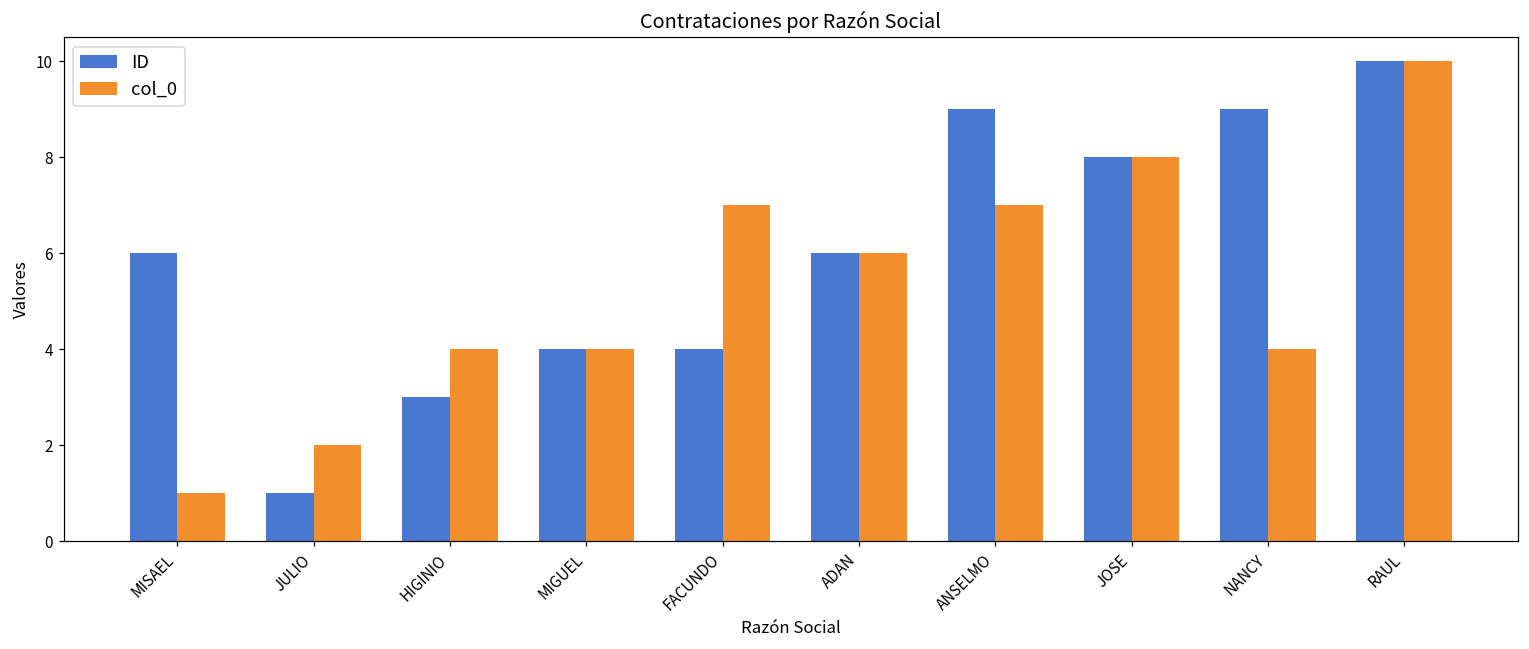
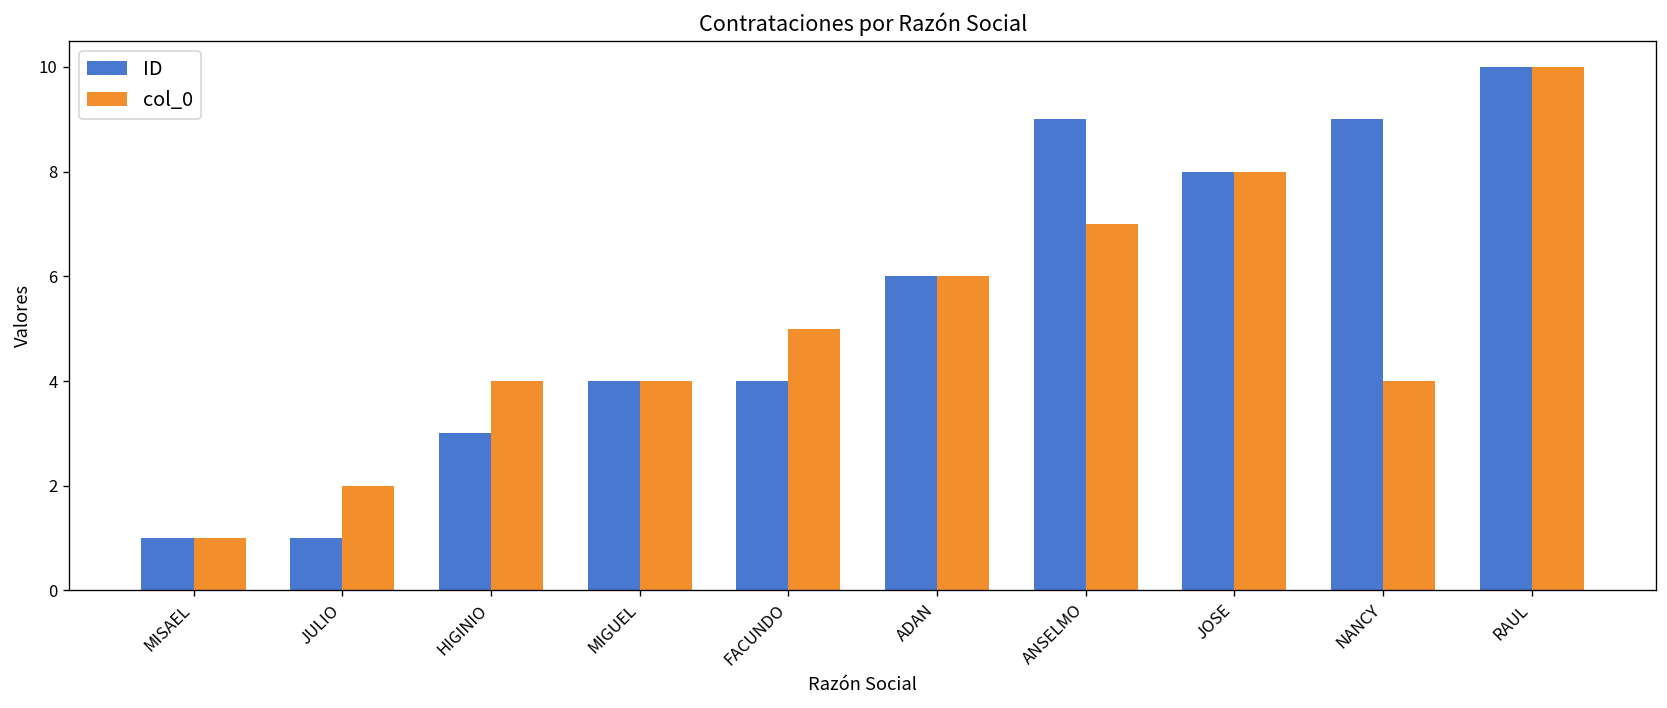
ID, MISAEL: 6 -> 1
col_0, FACUNDO: 7 -> 5
